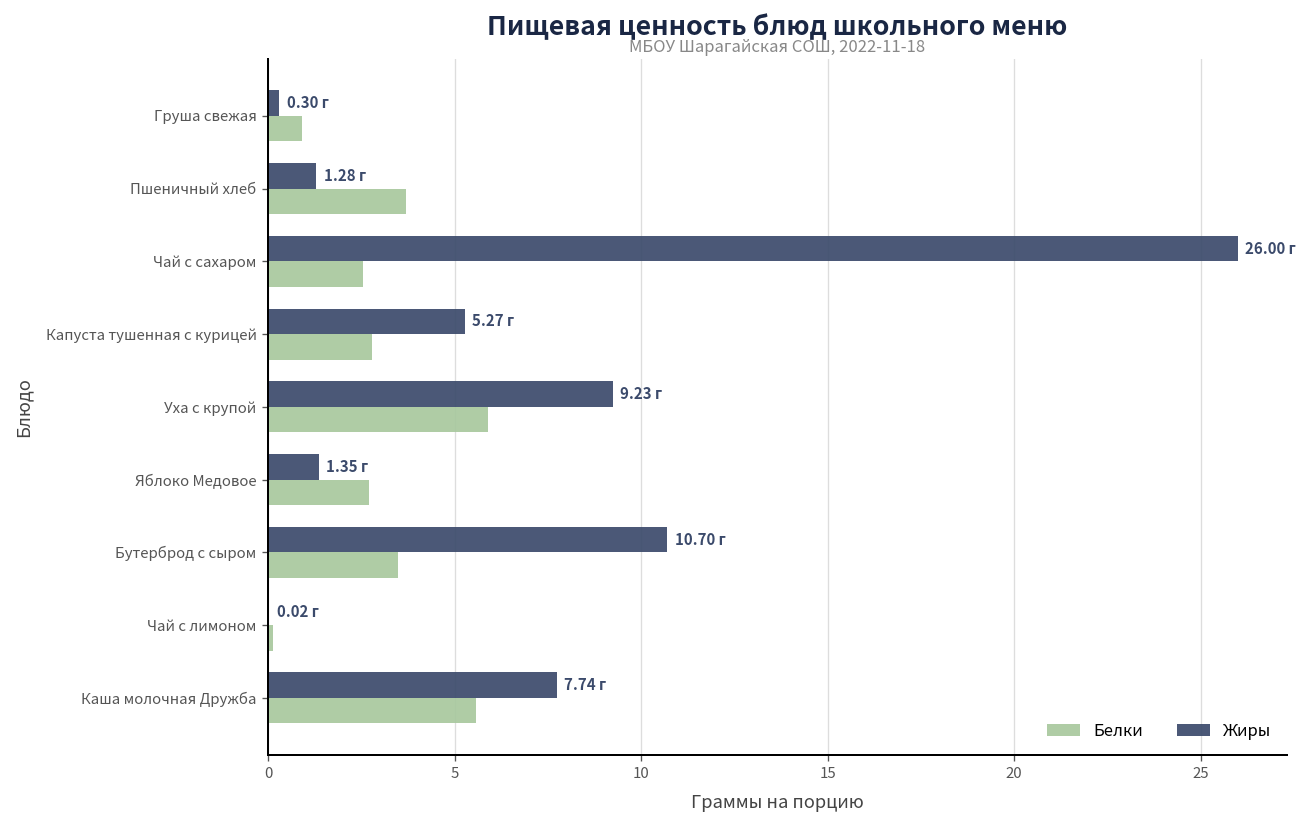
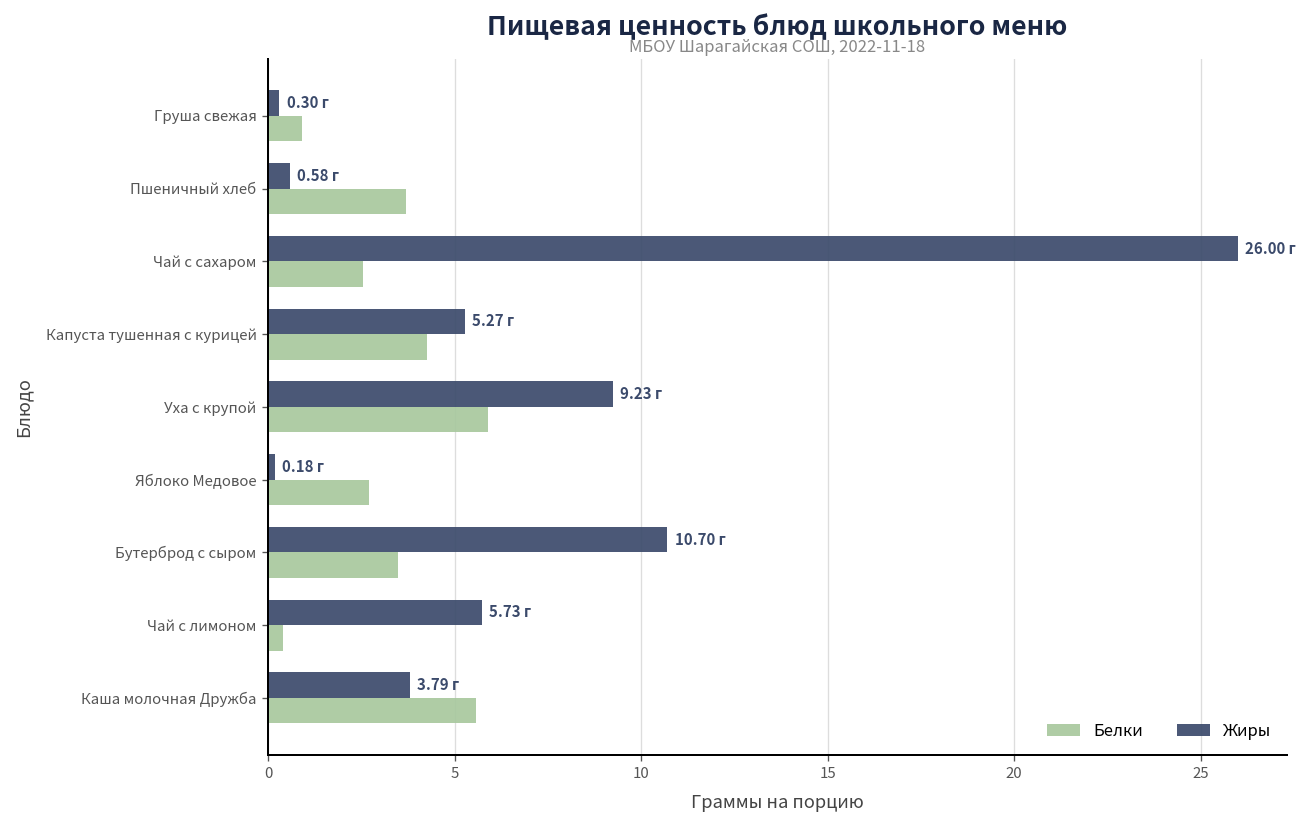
Жиры, Пшеничный хлеб: 1.28 -> 0.58
Белки, Капуста тушенная с курицей: 2.8 -> 4.3
Жиры, Яблоко Медовое: 1.35 -> 0.18
Жиры, Чай с лимоном: 0.02 -> 5.73
Белки, Чай с лимоном: 0.1 -> 0.4
Жиры, Каша молочная Дружба: 7.74 -> 3.79
